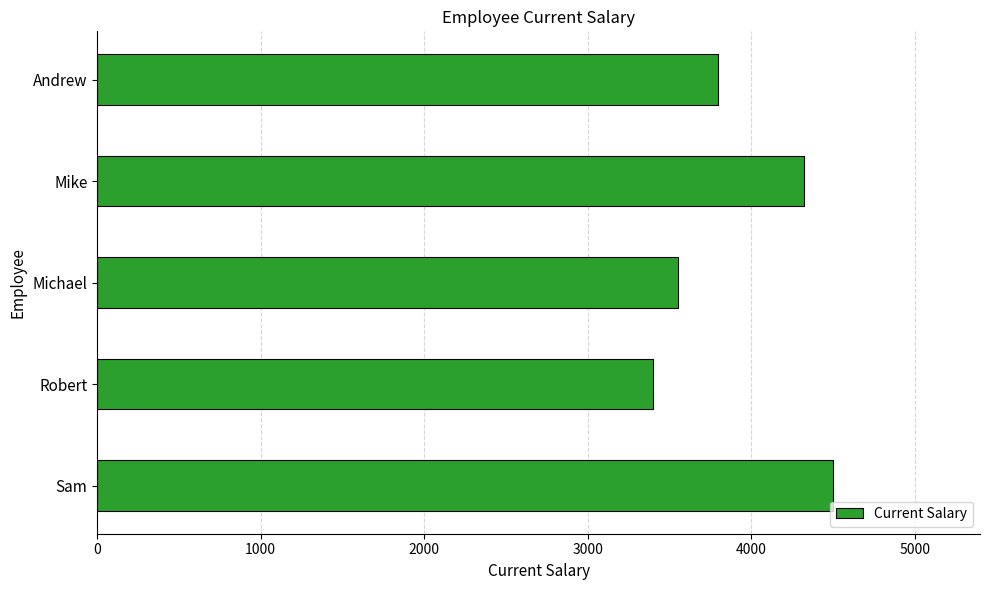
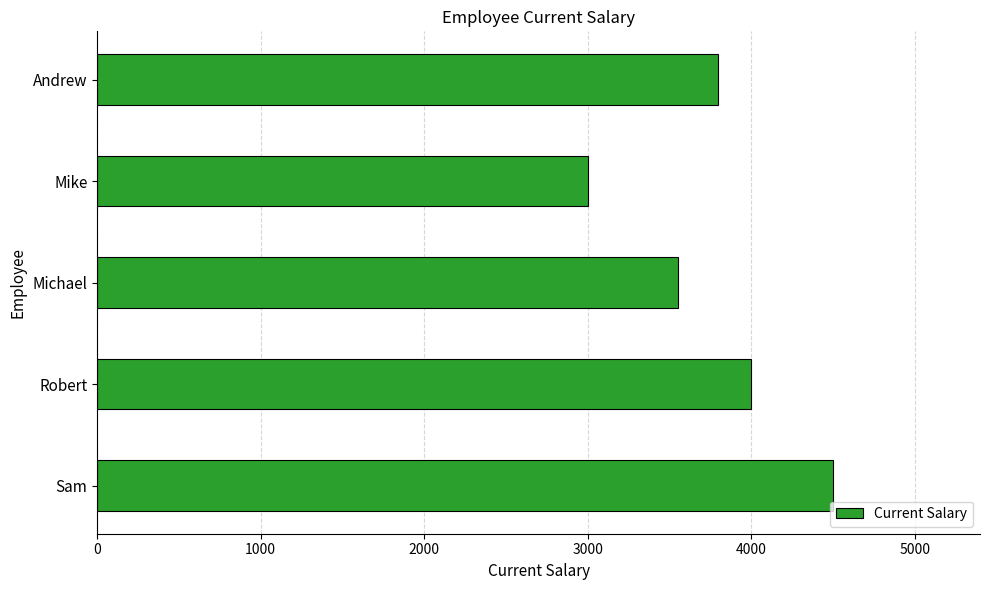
Mike: 4330 -> 3000
Robert: 3400 -> 4000
